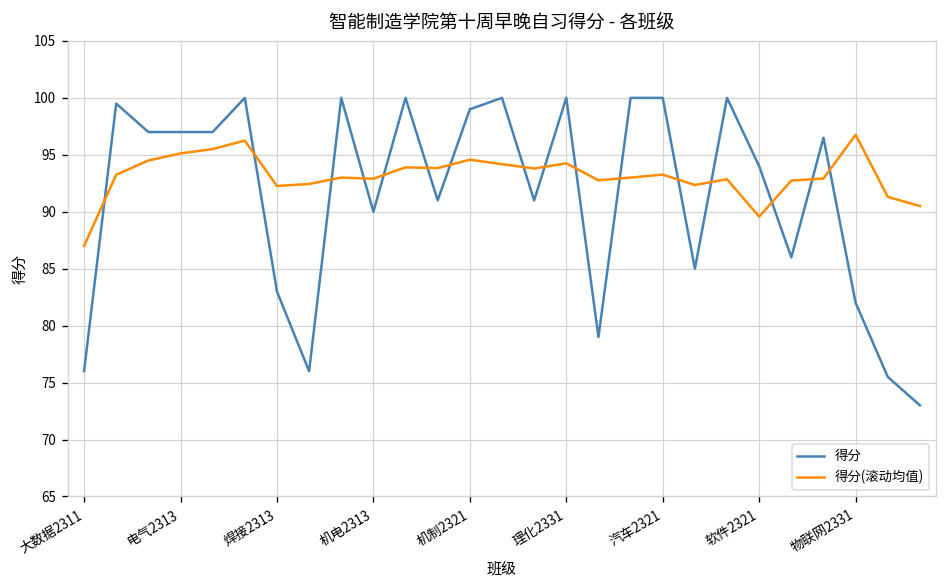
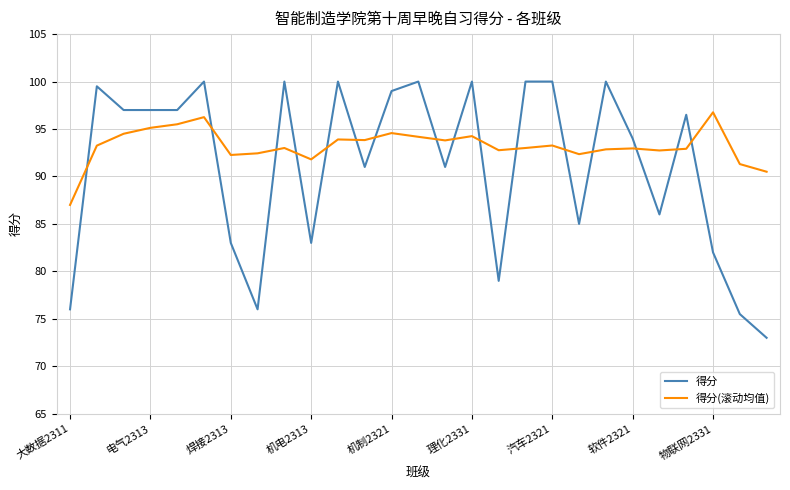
得分, 机电2313: 90 -> 83
得分(滚动均值), 机电2313: 93 -> 92
得分(滚动均值), 软件2321: 90 -> 93
